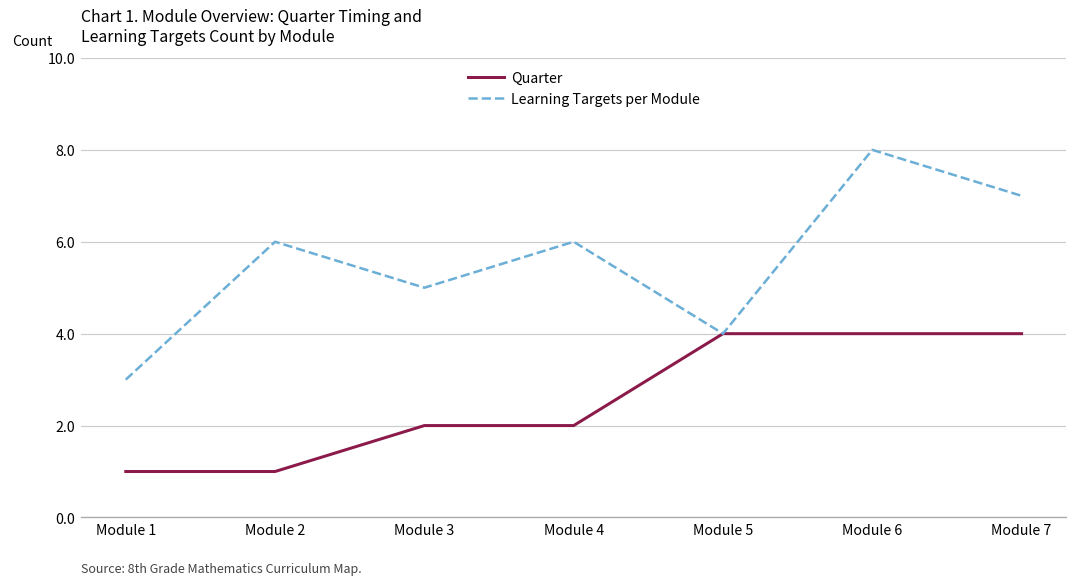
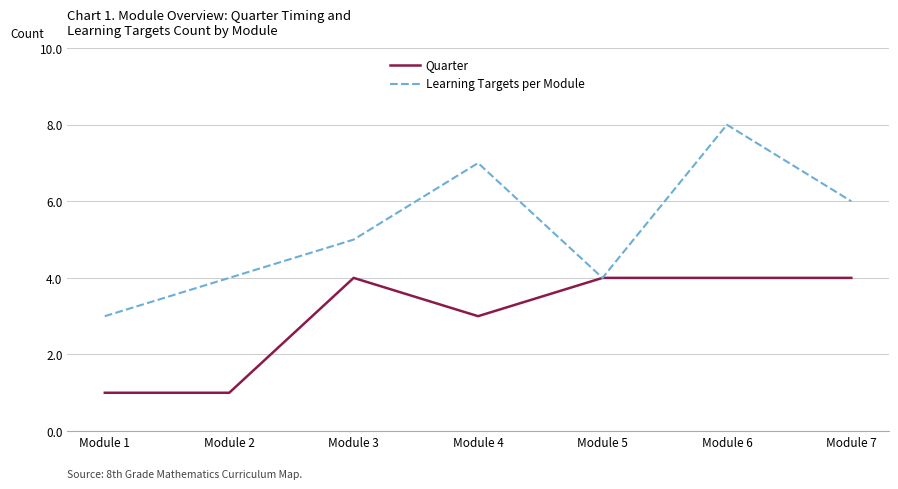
Learning Targets per Module, Module 2: 6 -> 4
Quarter, Module 3: 2 -> 4
Quarter, Module 4: 2 -> 3
Learning Targets per Module, Module 4: 6 -> 7
Learning Targets per Module, Module 7: 7 -> 6
